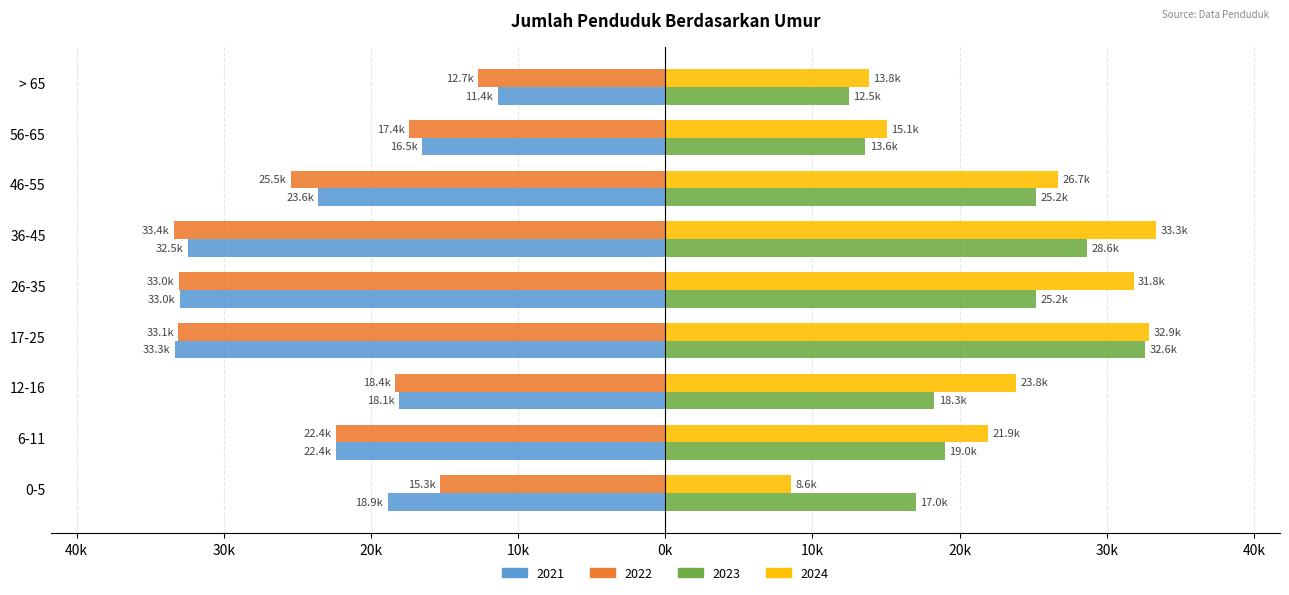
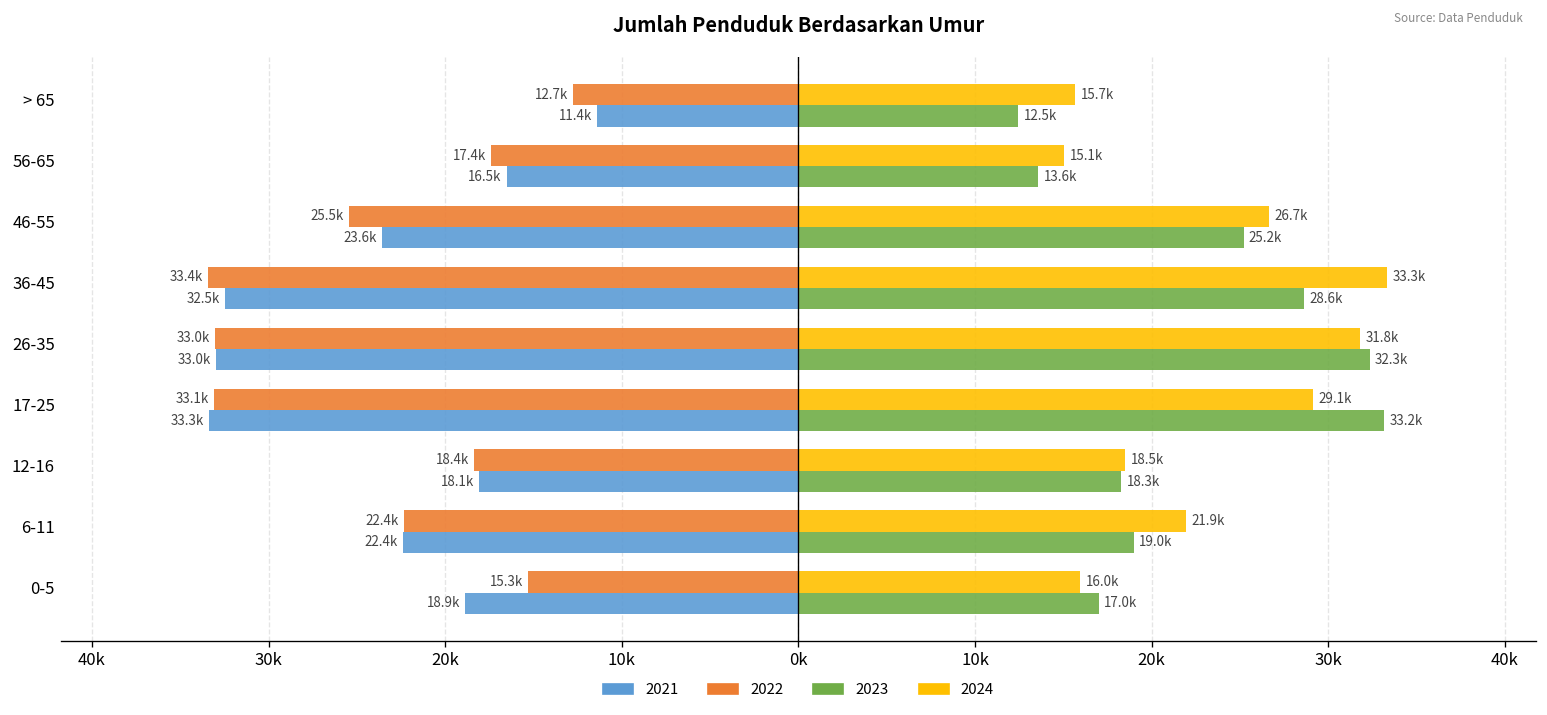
2024, > 65: 13.8k -> 15.7k
2023, 26-35: 25.2k -> 32.3k
2024, 17-25: 32.9k -> 29.1k
2023, 17-25: 32.6k -> 33.2k
2024, 12-16: 23.8k -> 18.5k
2024, 0-5: 8.6k -> 16.0k
